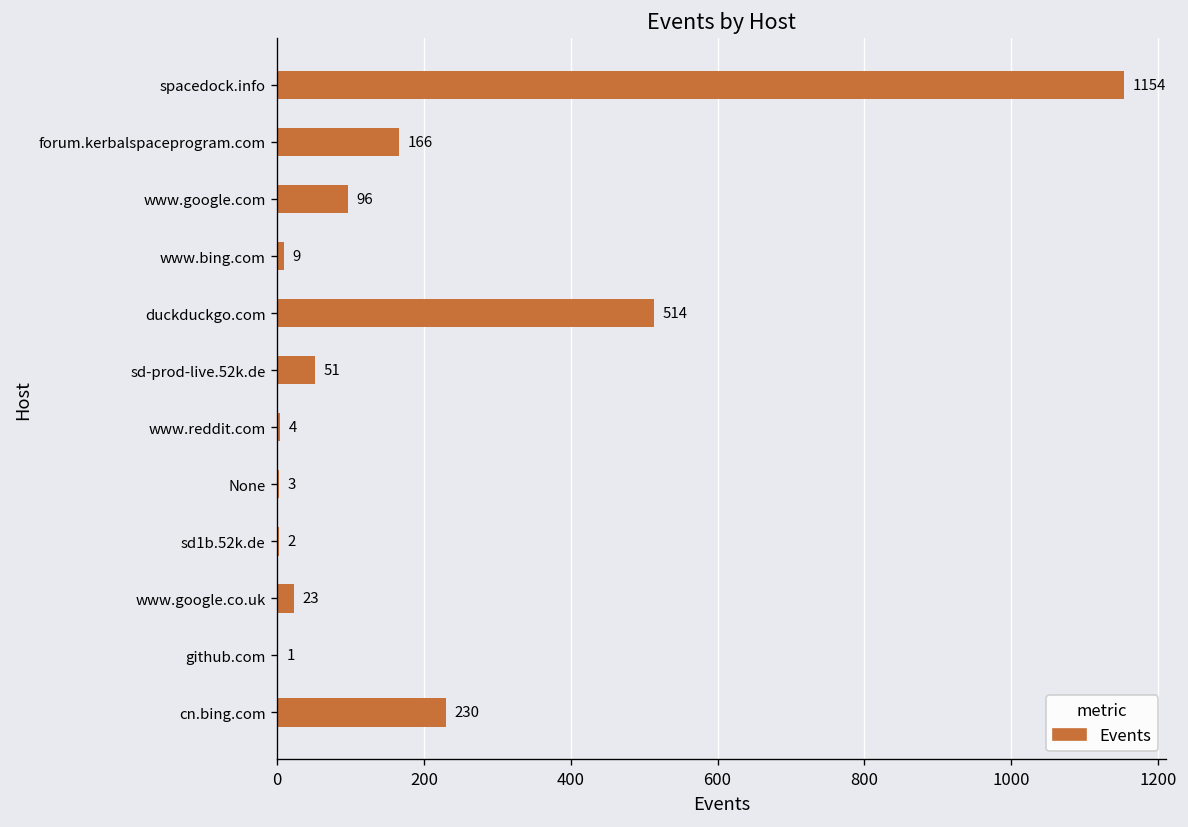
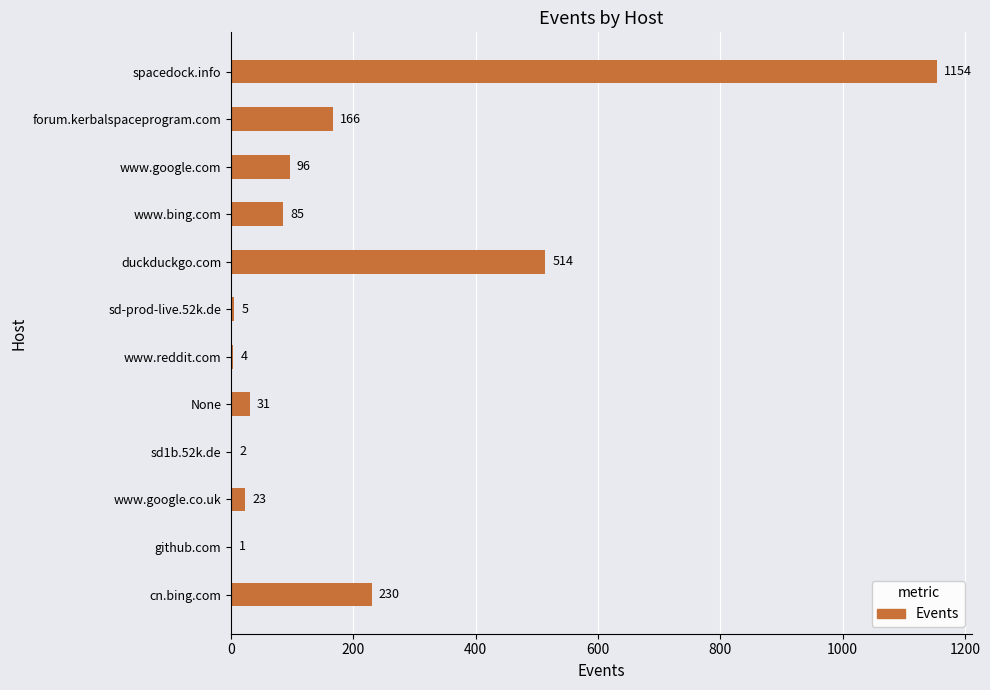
www.bing.com: 9 -> 85
sd-prod-live.52k.de: 51 -> 5
None: 3 -> 31
